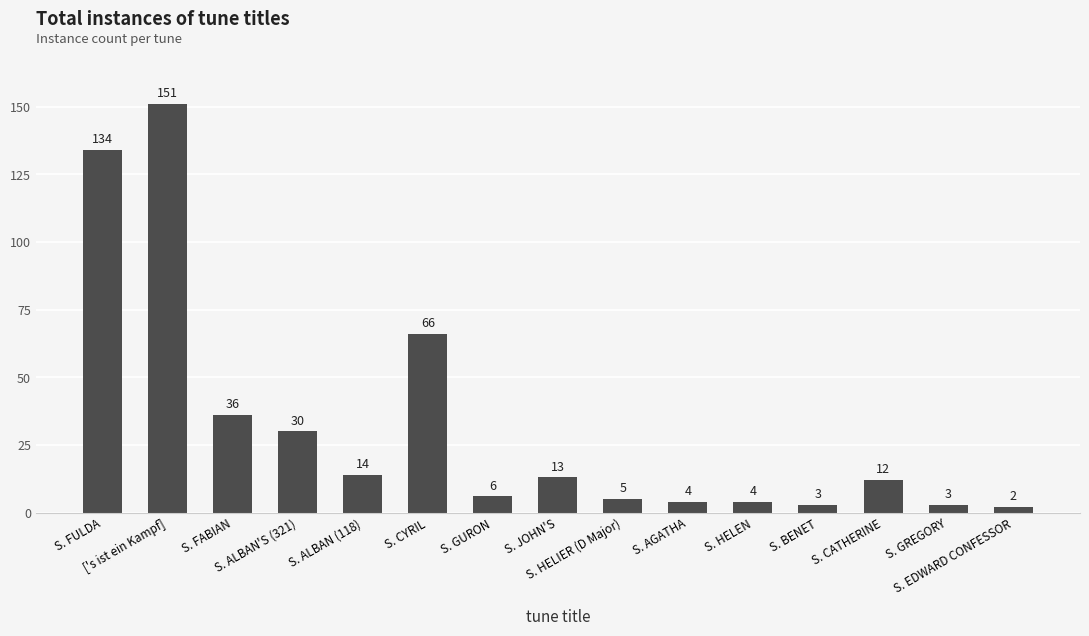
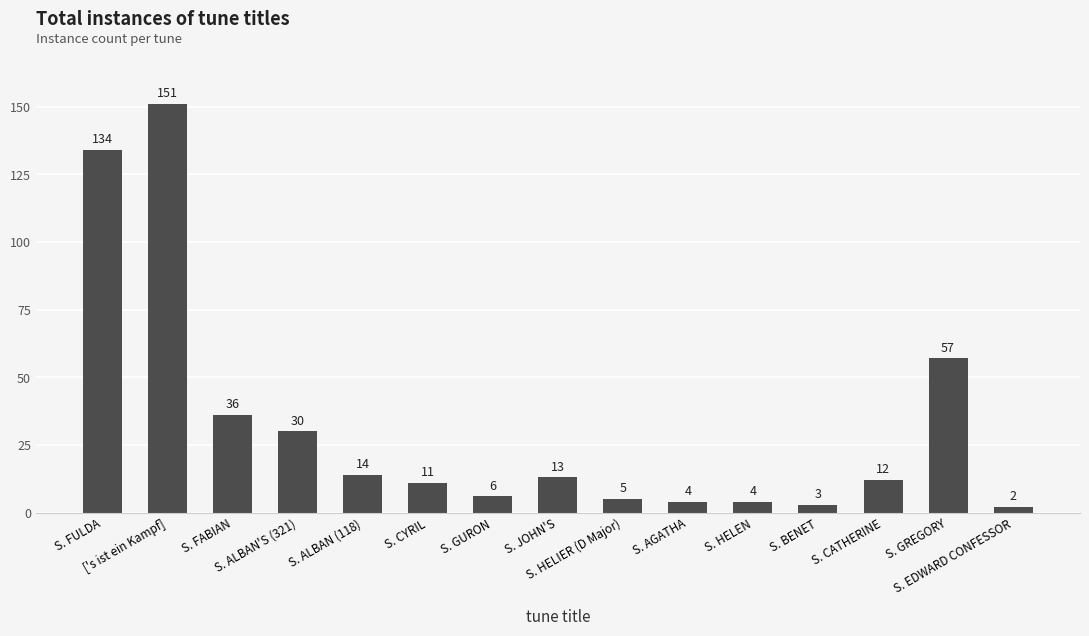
S. CYRIL: 66 -> 11
S. GREGORY: 3 -> 57
